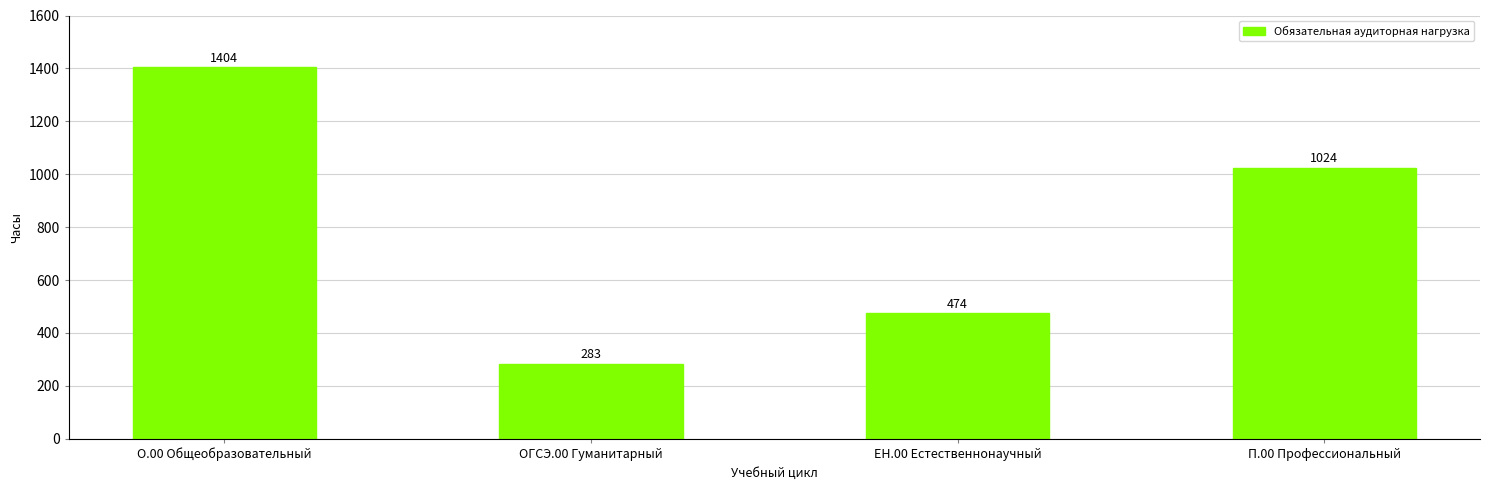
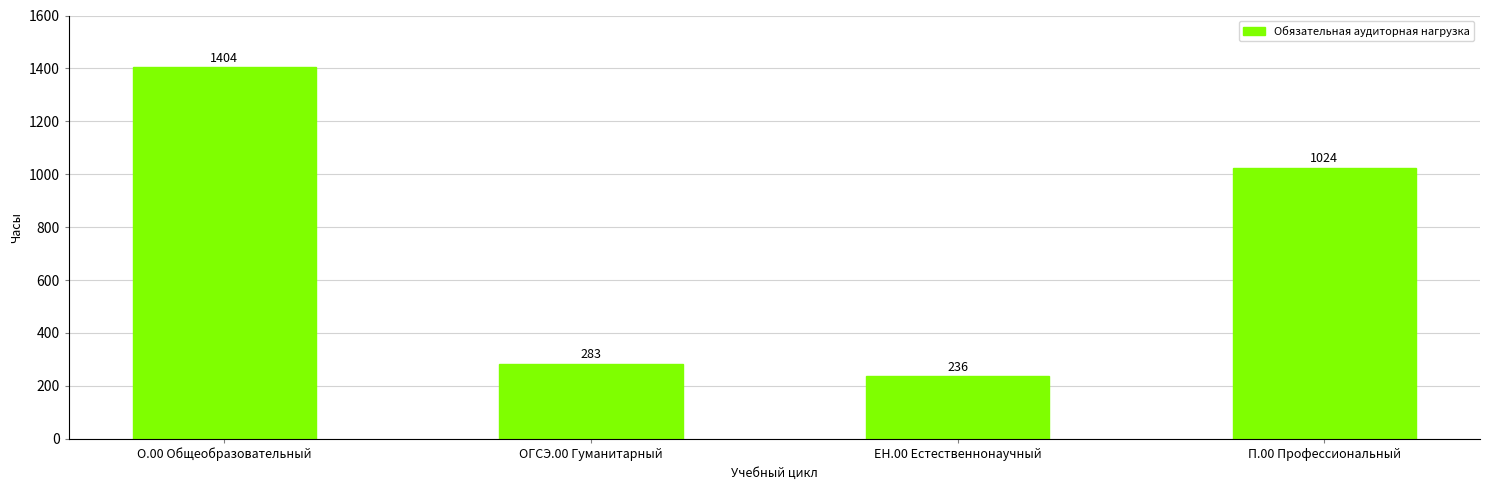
ЕН.00 Естественнонаучный: 474 -> 236
